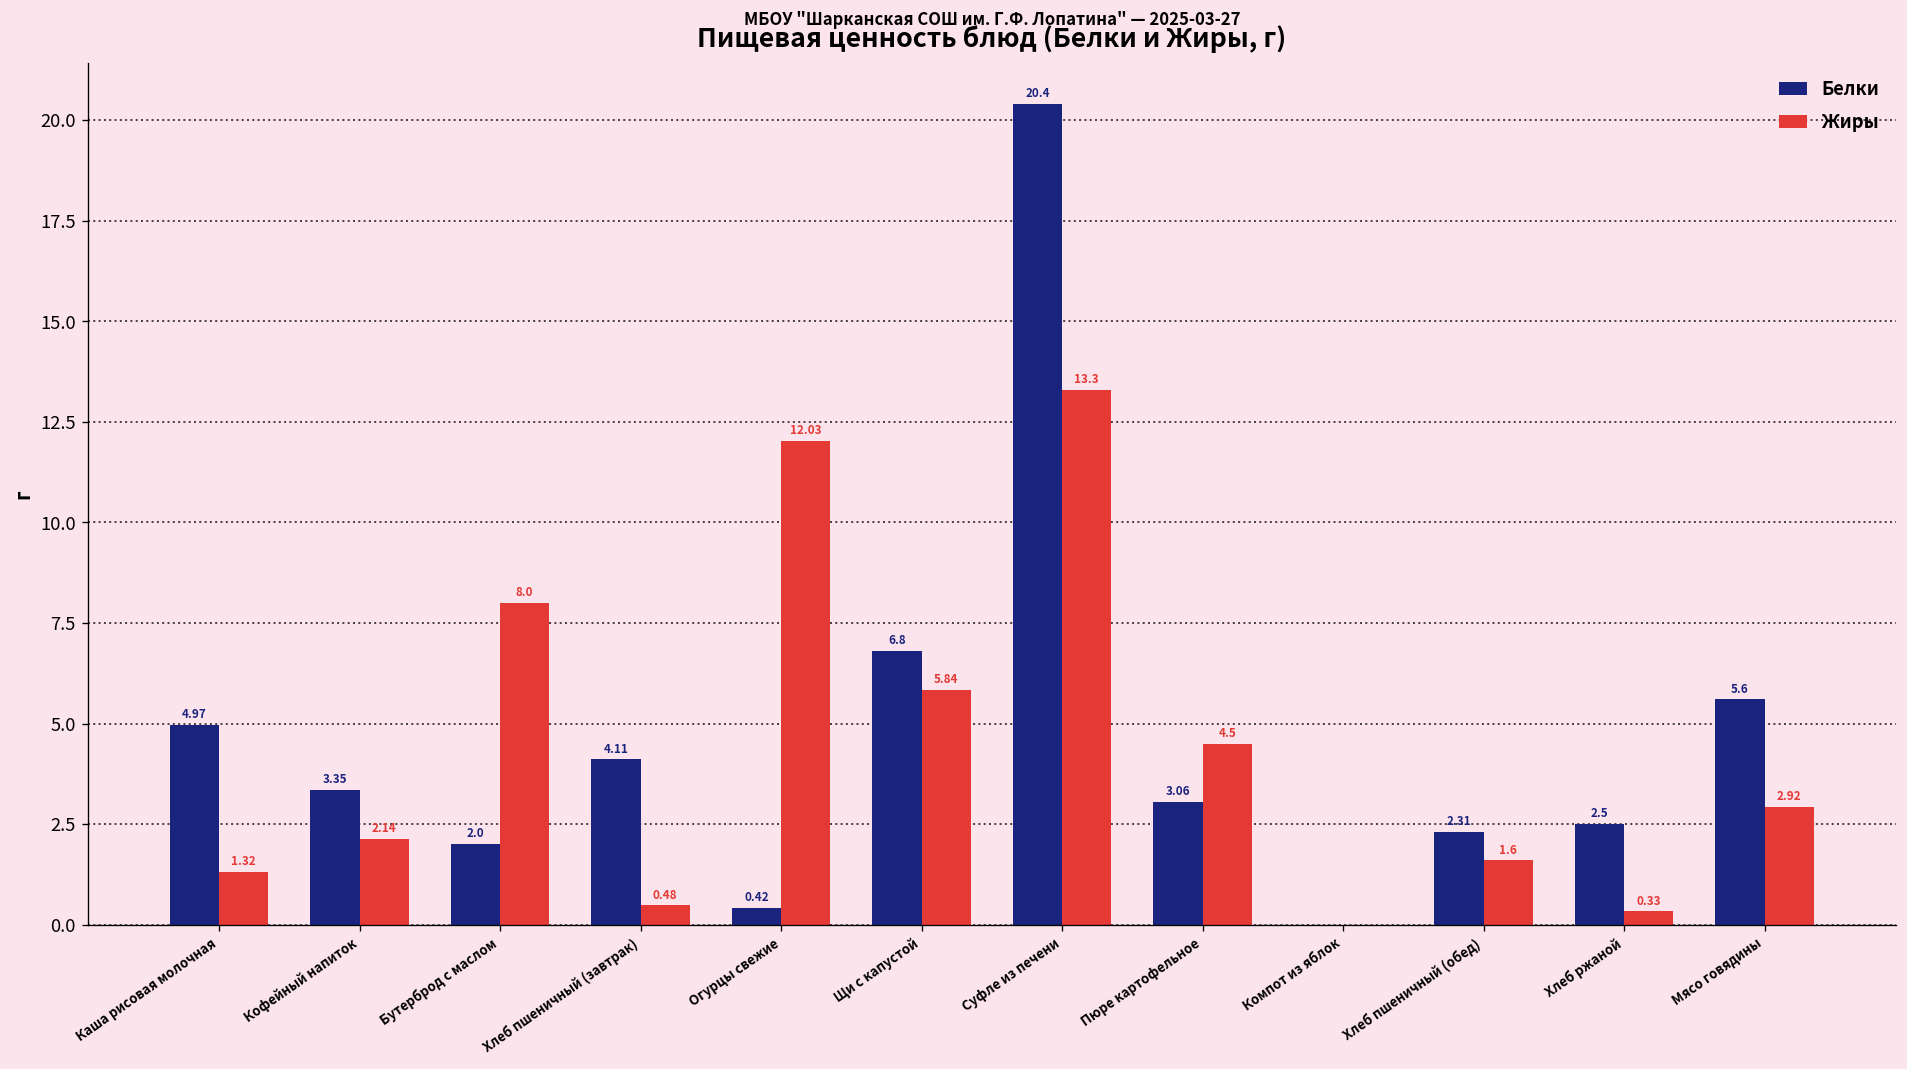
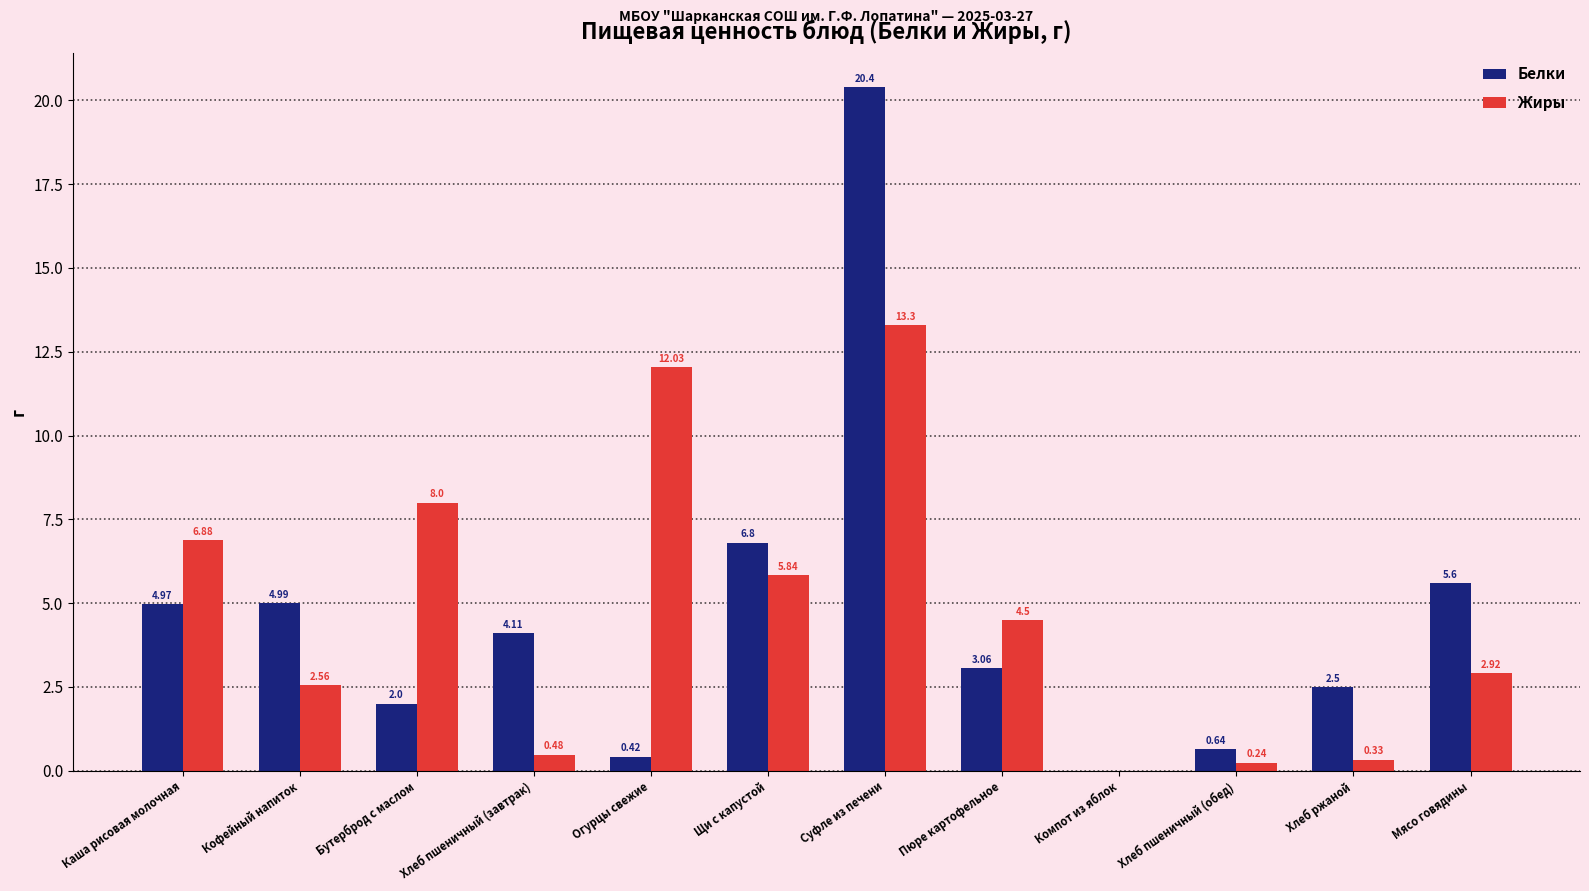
Жиры, Каша рисовая молочная: 1.32 -> 6.88
Белки, Кофейный напиток: 3.35 -> 4.99
Жиры, Кофейный напиток: 2.14 -> 2.56
Белки, Хлеб пшеничный (обед): 2.31 -> 0.64
Жиры, Хлеб пшеничный (обед): 1.6 -> 0.24
